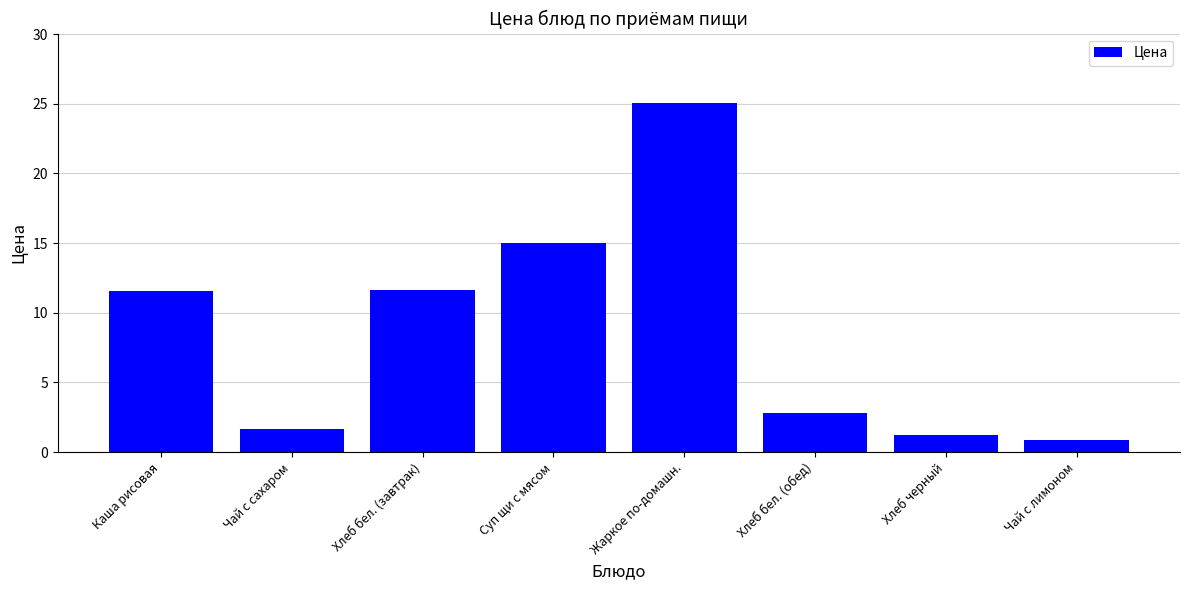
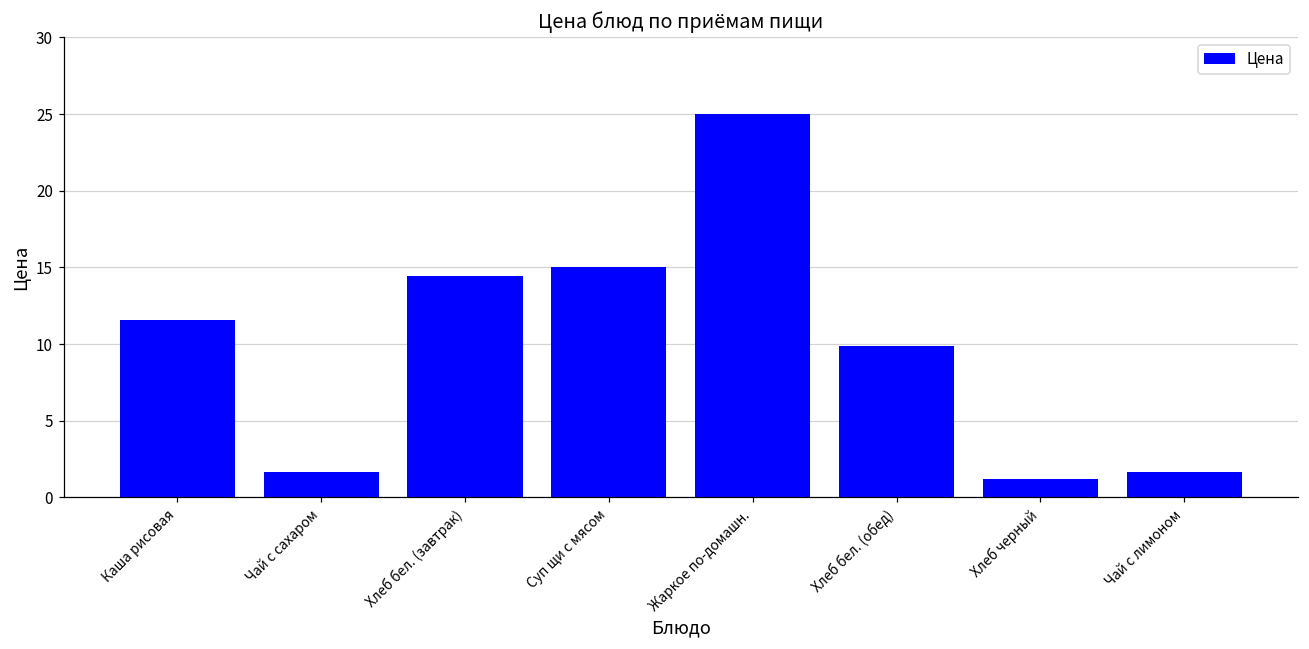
Хлеб бел. (завтрак): 11.6 -> 14.4
Хлеб бел. (обед): 2.8 -> 9.9
Чай с лимоном: 0.9 -> 1.7
